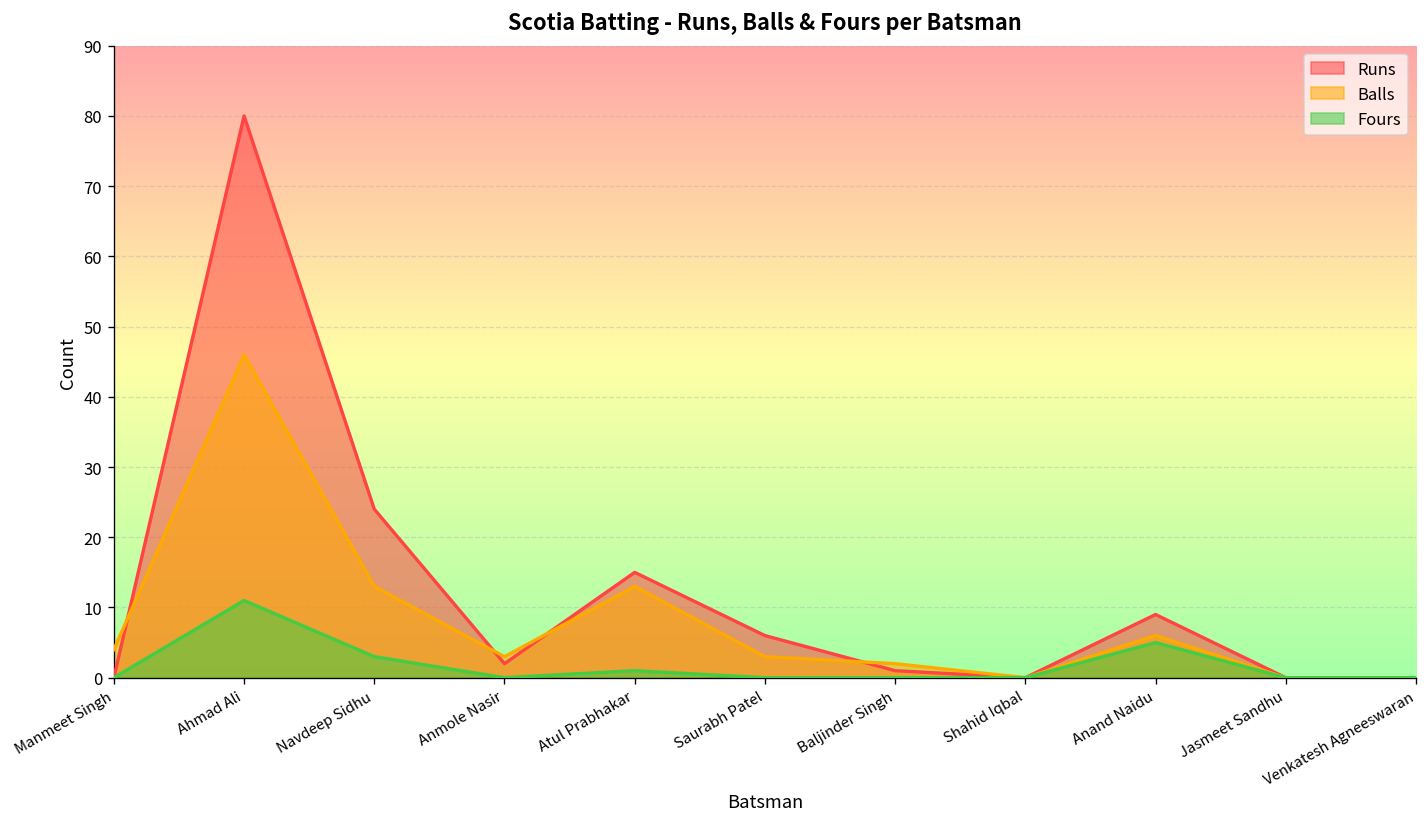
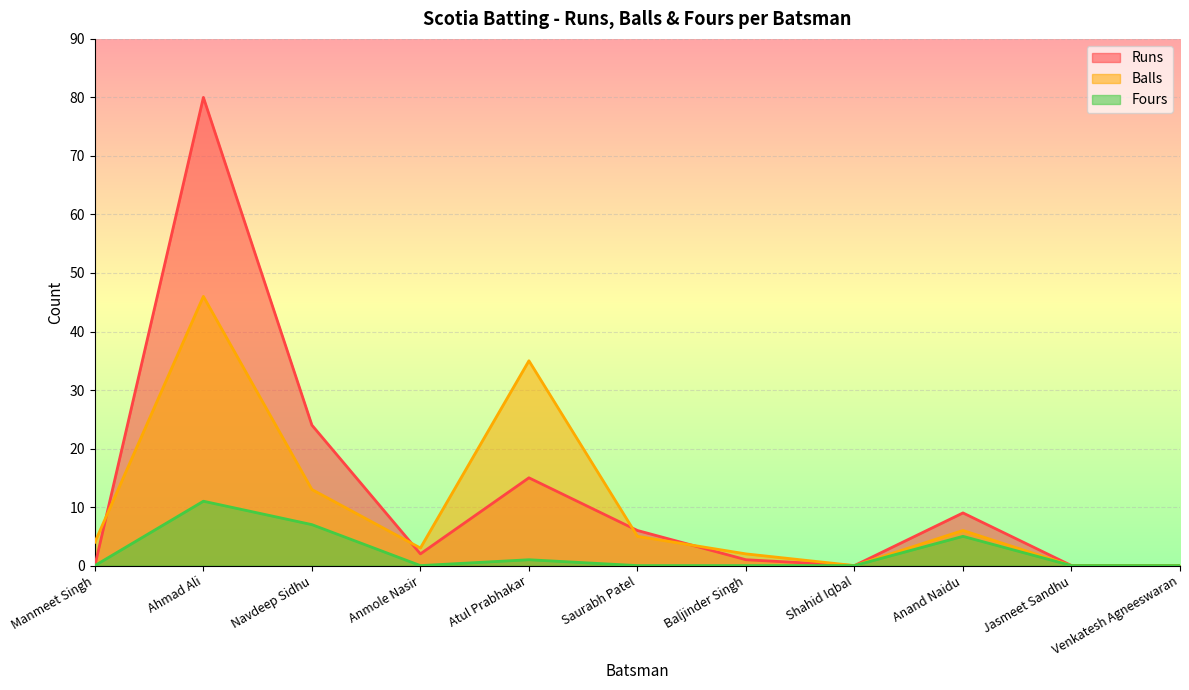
Fours, Navdeep Sidhu: 3 -> 7
Balls, Atul Prabhakar: 13 -> 35
Balls, Saurabh Patel: 3 -> 5
